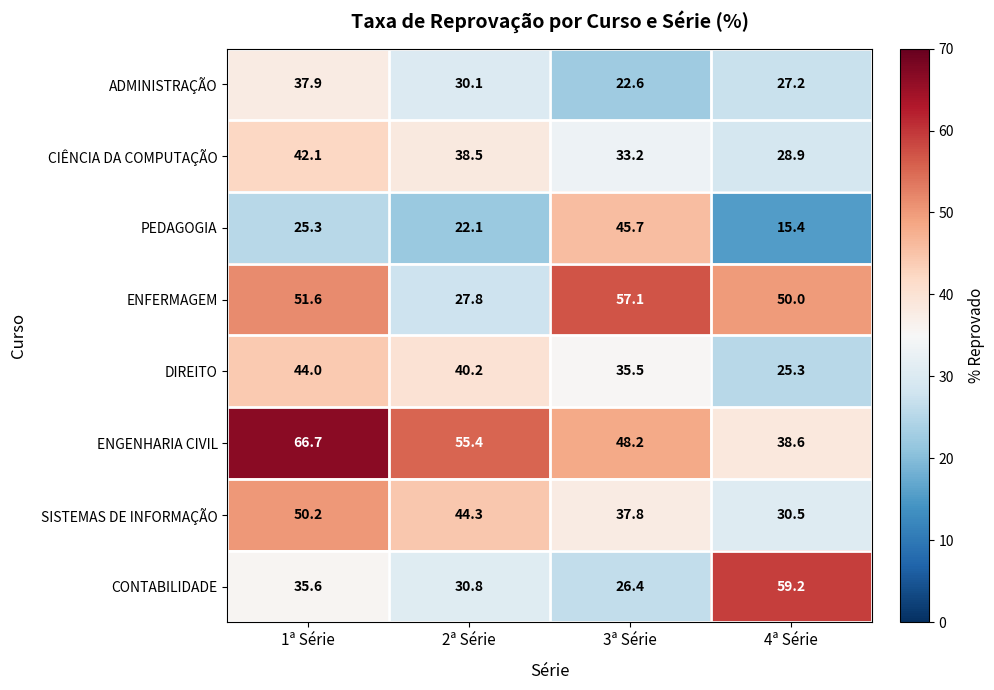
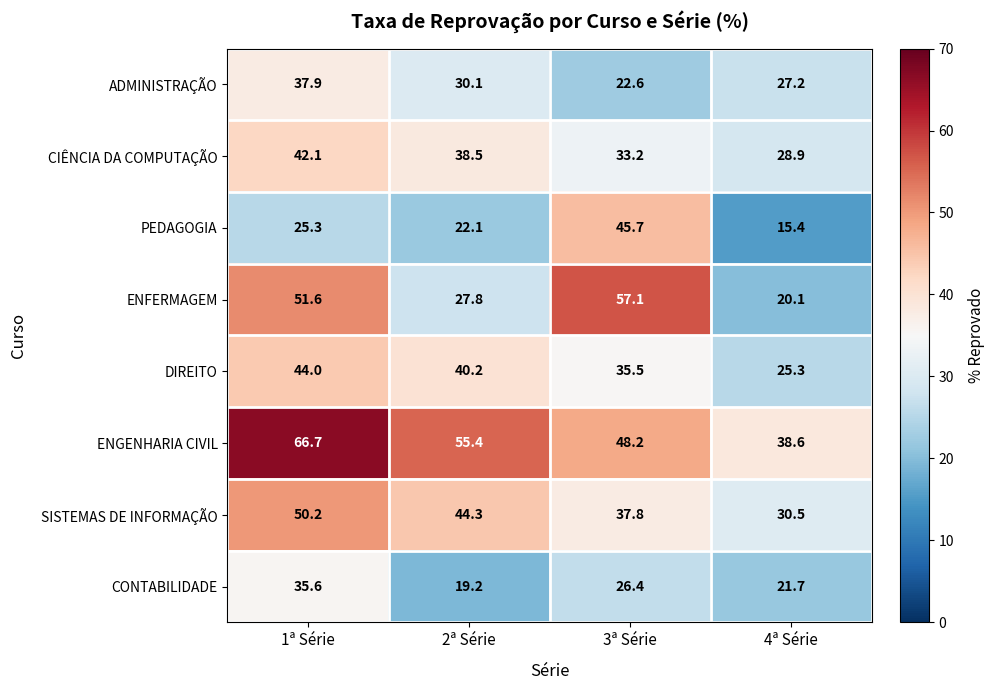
ENFERMAGEM, 4ª Série: 50.0 -> 20.1
CONTABILIDADE, 2ª Série: 30.8 -> 19.2
CONTABILIDADE, 4ª Série: 59.2 -> 21.7
